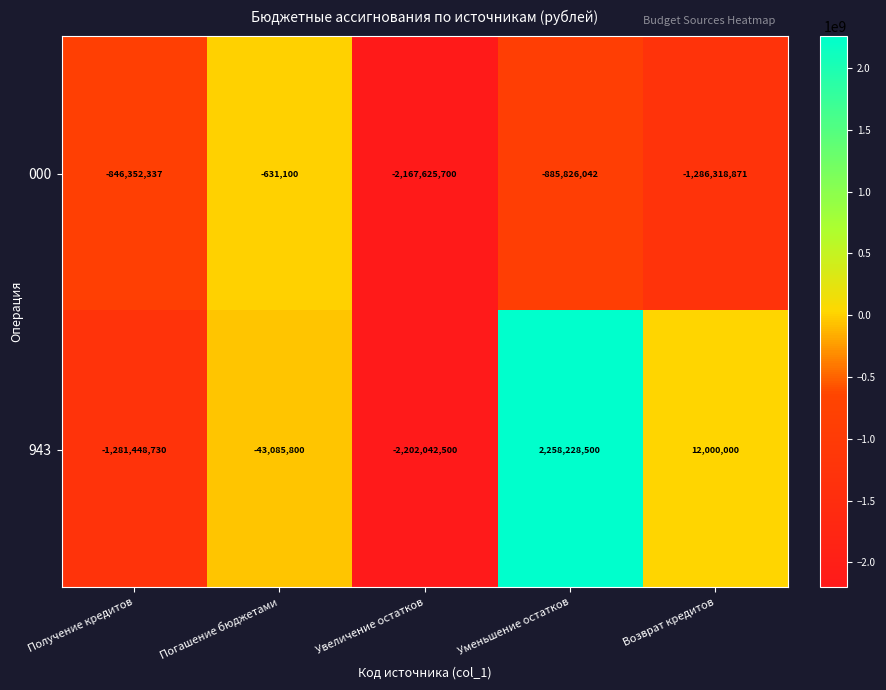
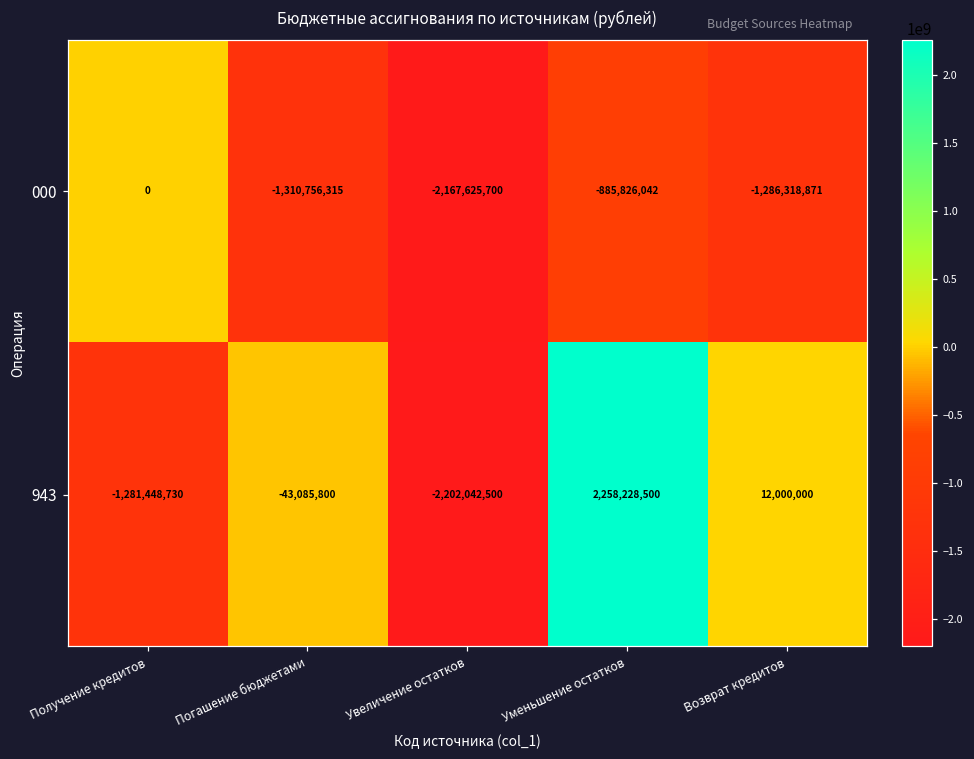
000, Получение кредитов: -846,352,337 -> 0
000, Погашение бюджетами: -631,100 -> -1,310,756,315
